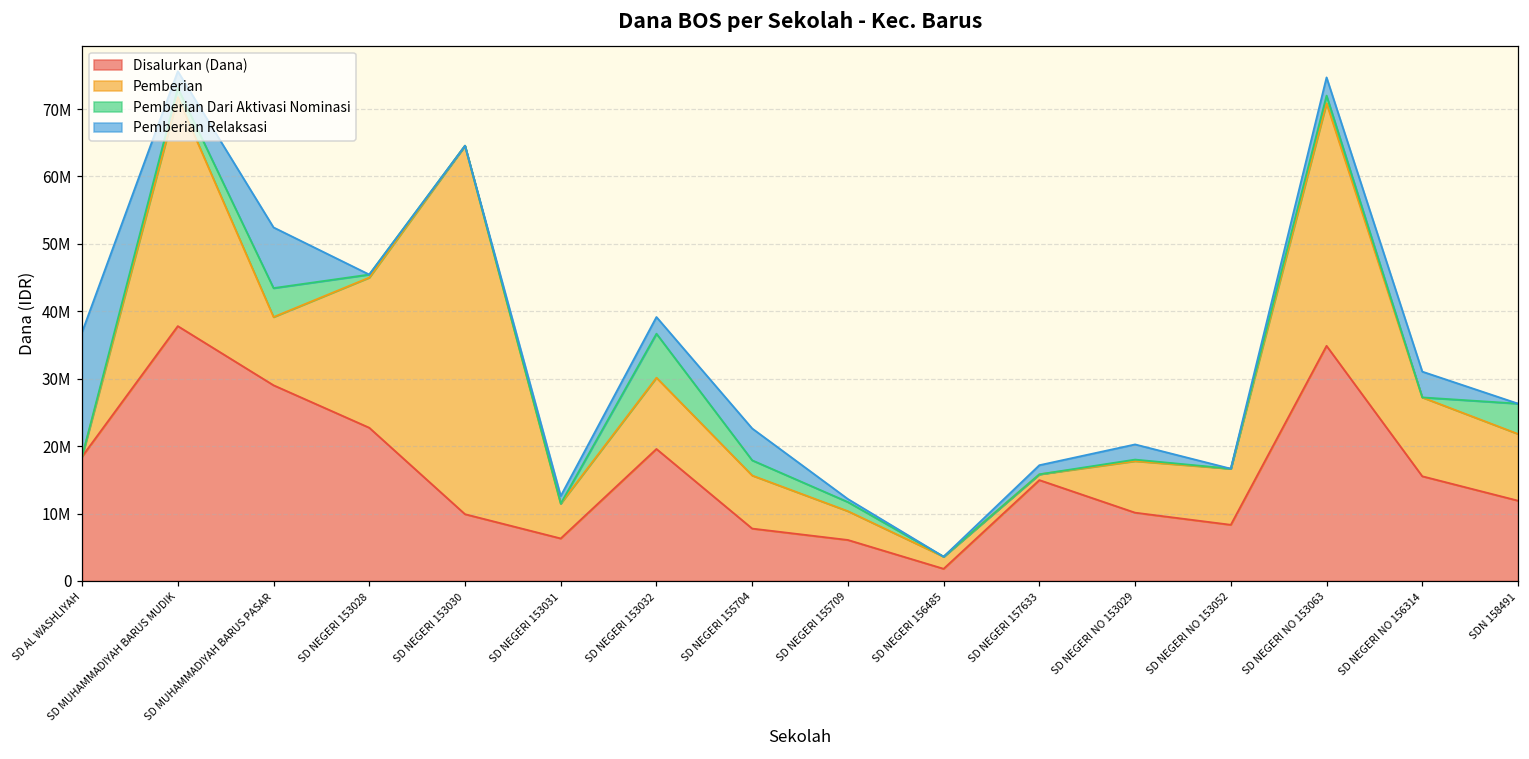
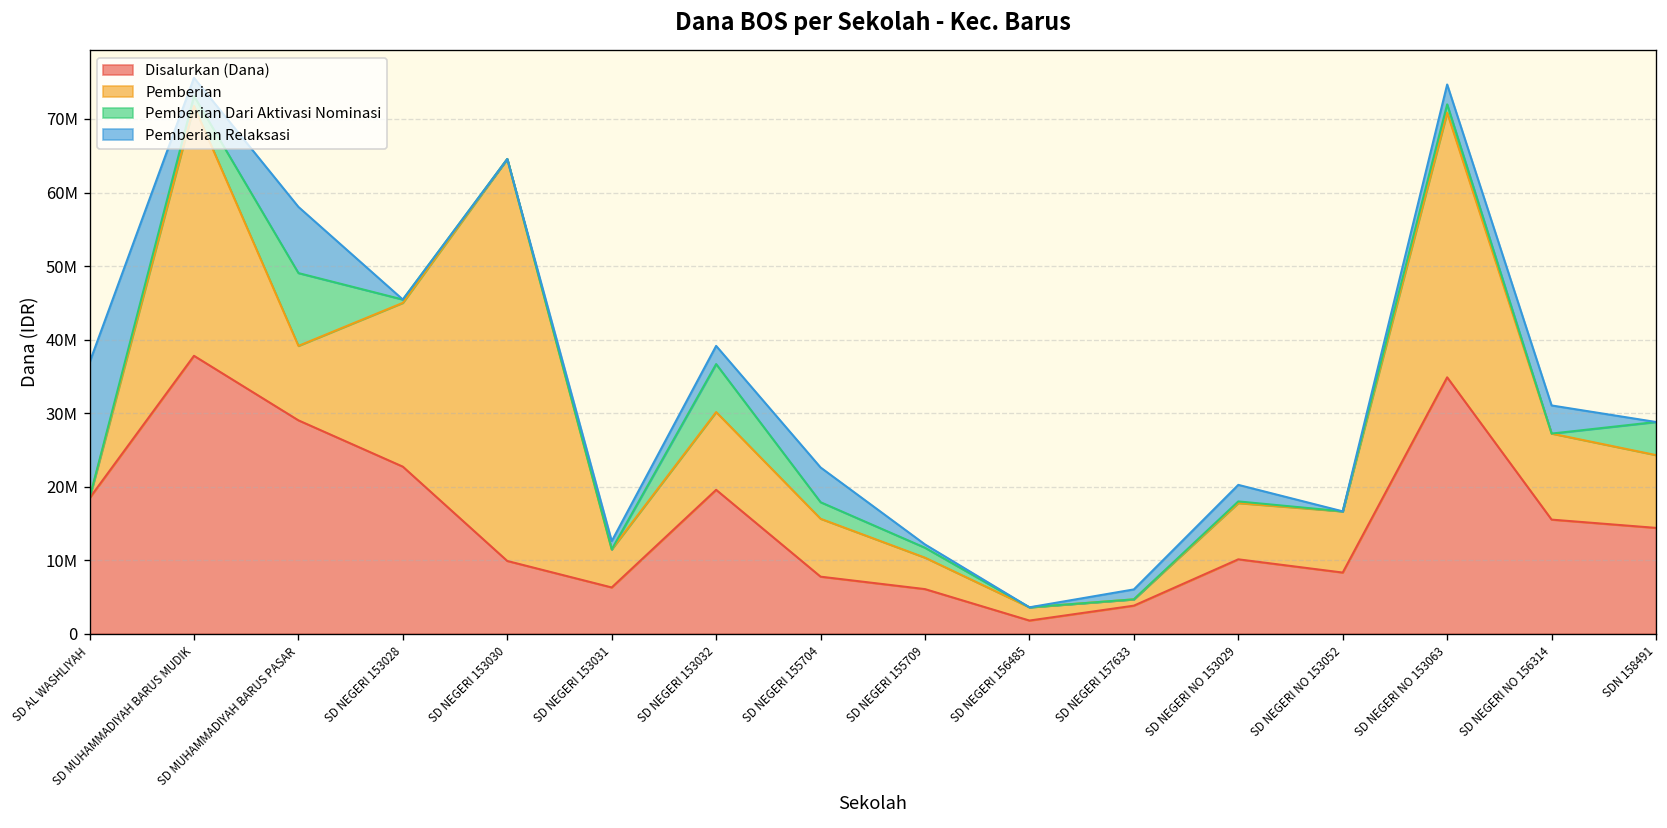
Pemberian Dari Aktivasi Nominasi, SD MUHAMMADIYAH BARUS PASAR: 4000000 -> 10000000
Disalurkan (Dana), SD NEGERI 157633: 15000000 -> 4000000
Disalurkan (Dana), SDN 158491: 12000000 -> 14000000
